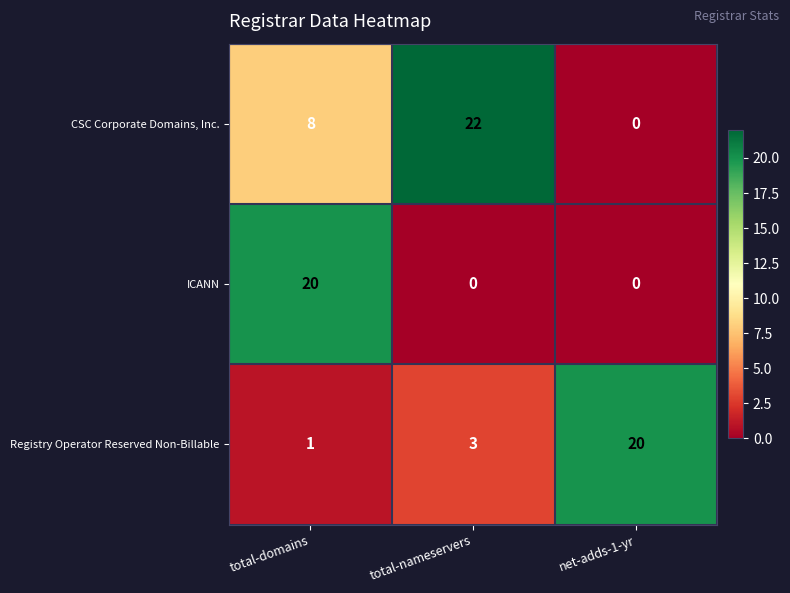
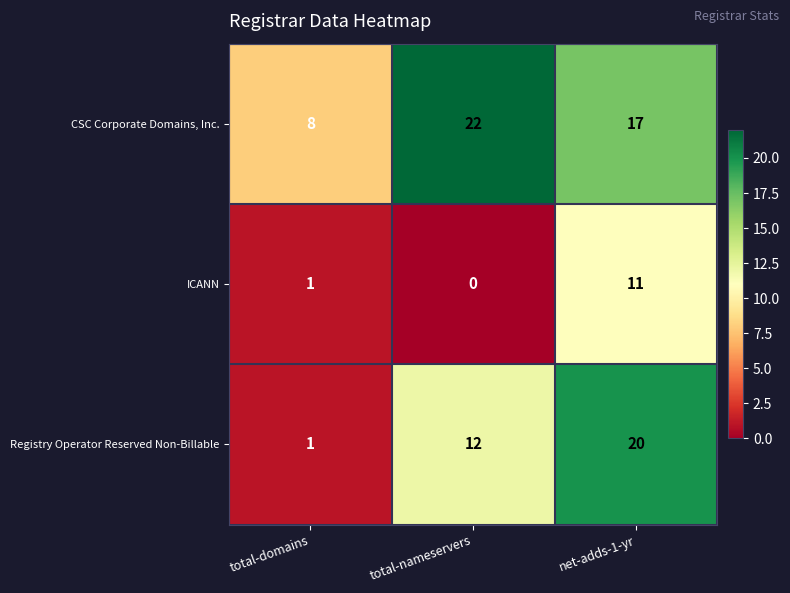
CSC Corporate Domains, Inc., net-adds-1-yr: 0 -> 17
ICANN, total-domains: 20 -> 1
ICANN, net-adds-1-yr: 0 -> 11
Registry Operator Reserved Non-Billable, total-nameservers: 3 -> 12
